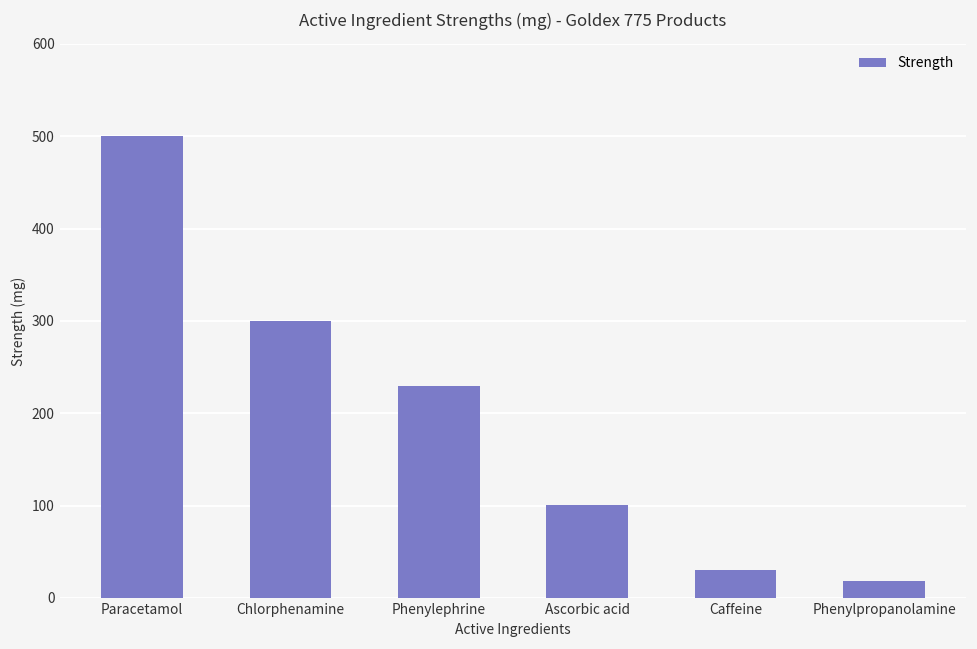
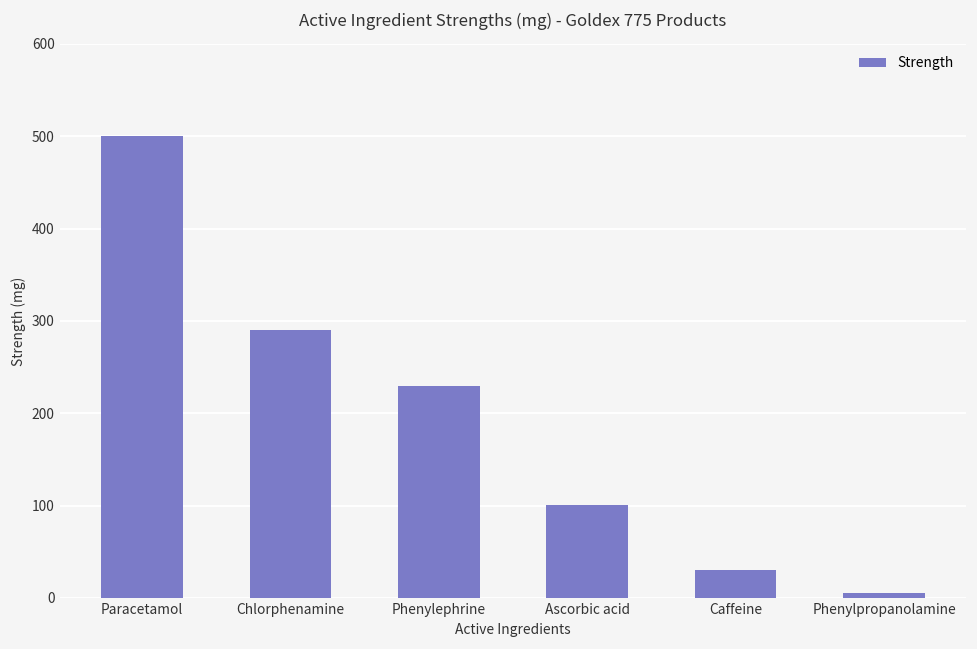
Chlorphenamine: 300 -> 290
Phenylpropanolamine: 20 -> 10
